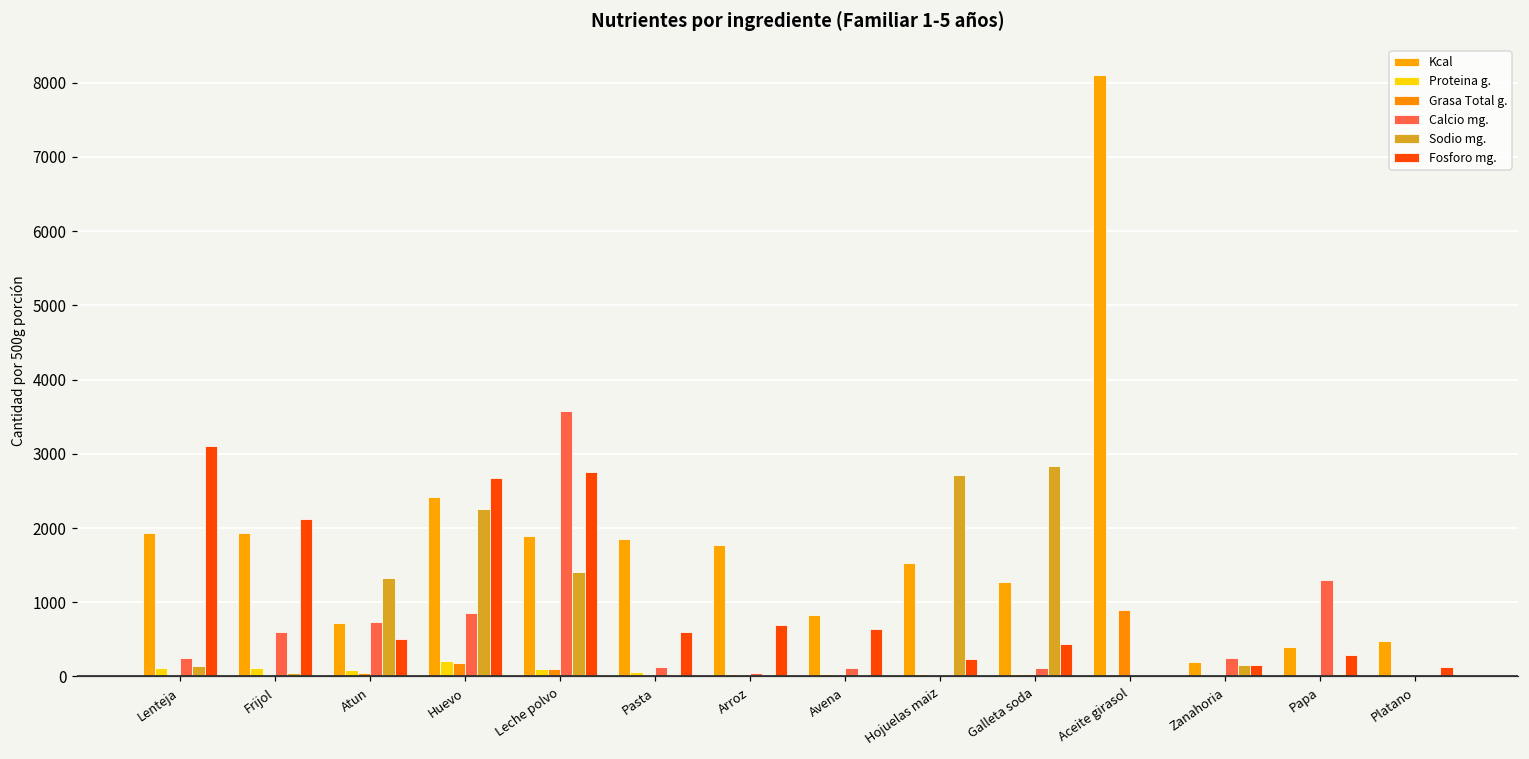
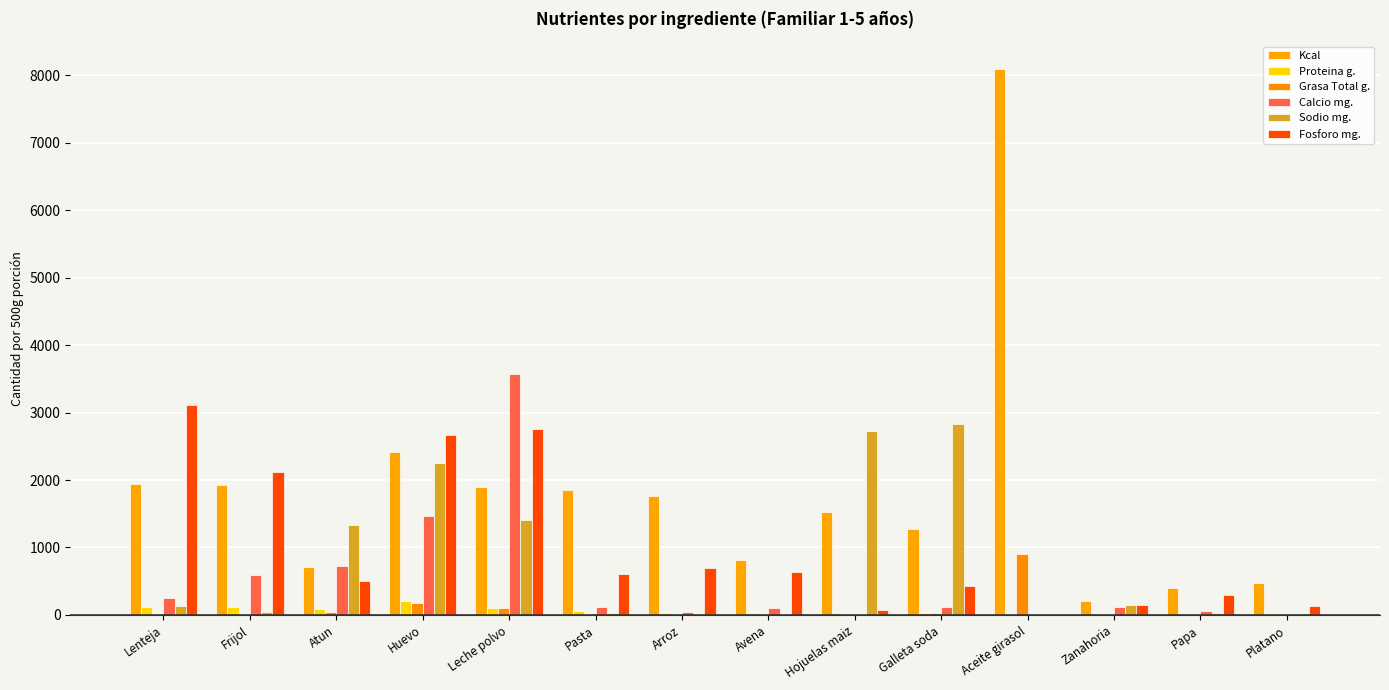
Calcio mg., Huevo: 900 -> 1500
Fosforo mg., Hojuelas maiz: 200 -> 100
Calcio mg., Zanahoria: 300 -> 100
Calcio mg., Papa: 1300 -> 100
